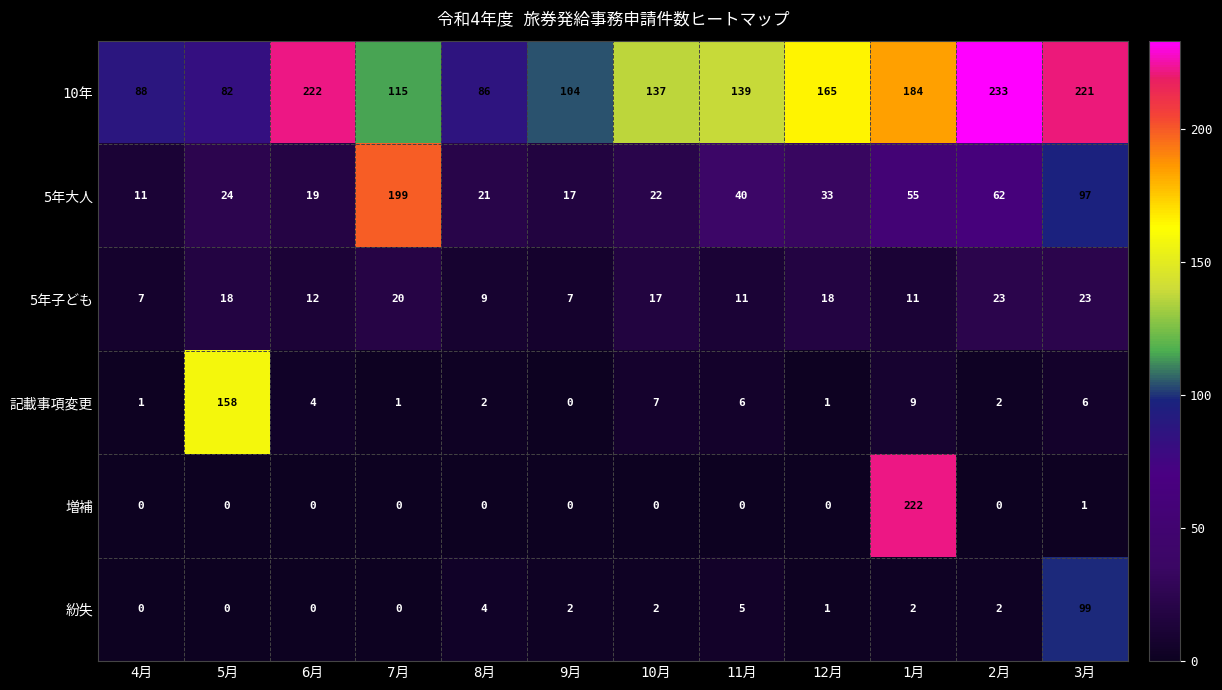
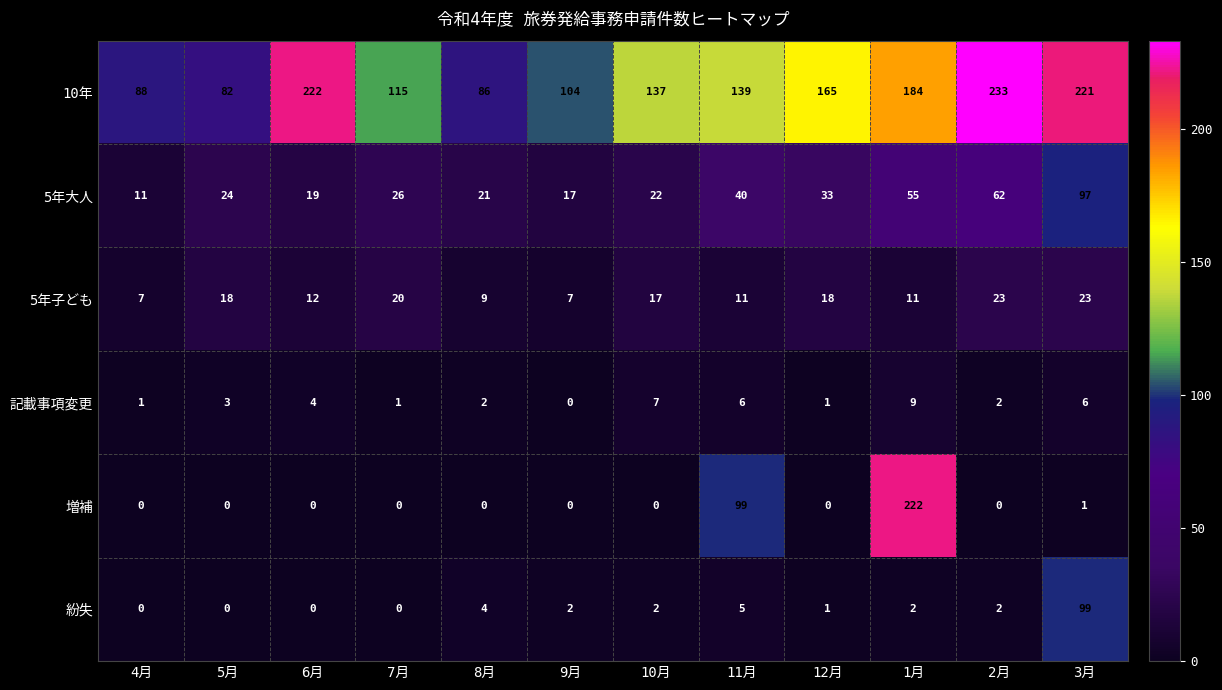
5年大人, 7月: 199 -> 26
記載事項変更, 5月: 158 -> 3
増補, 11月: 0 -> 99
